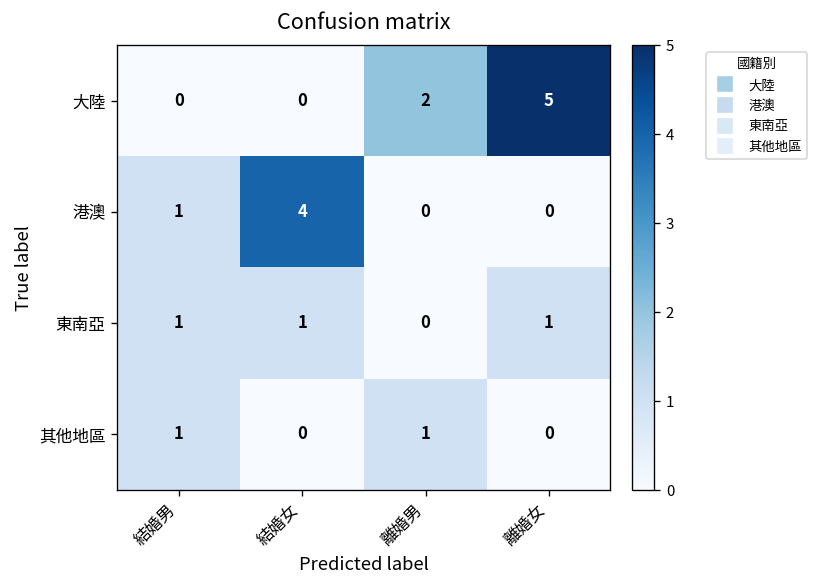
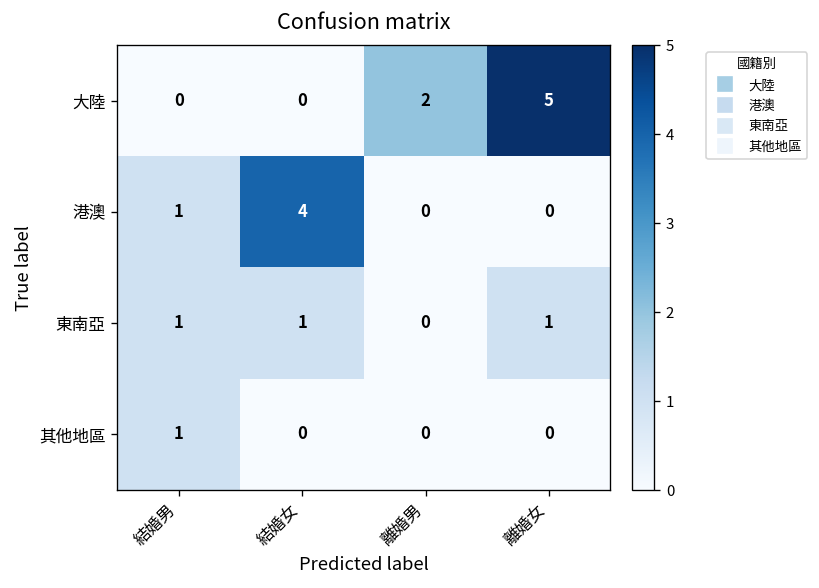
其他地區, 離婚男: 1 -> 0
